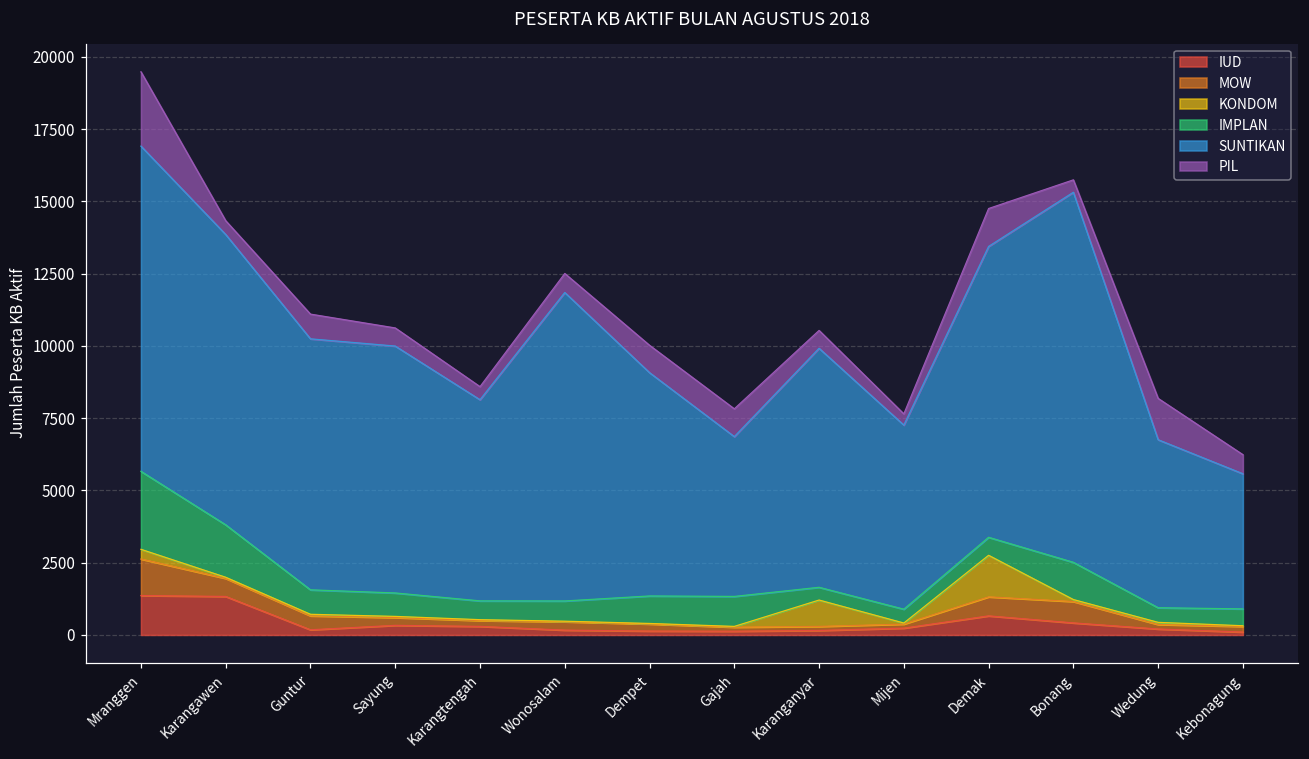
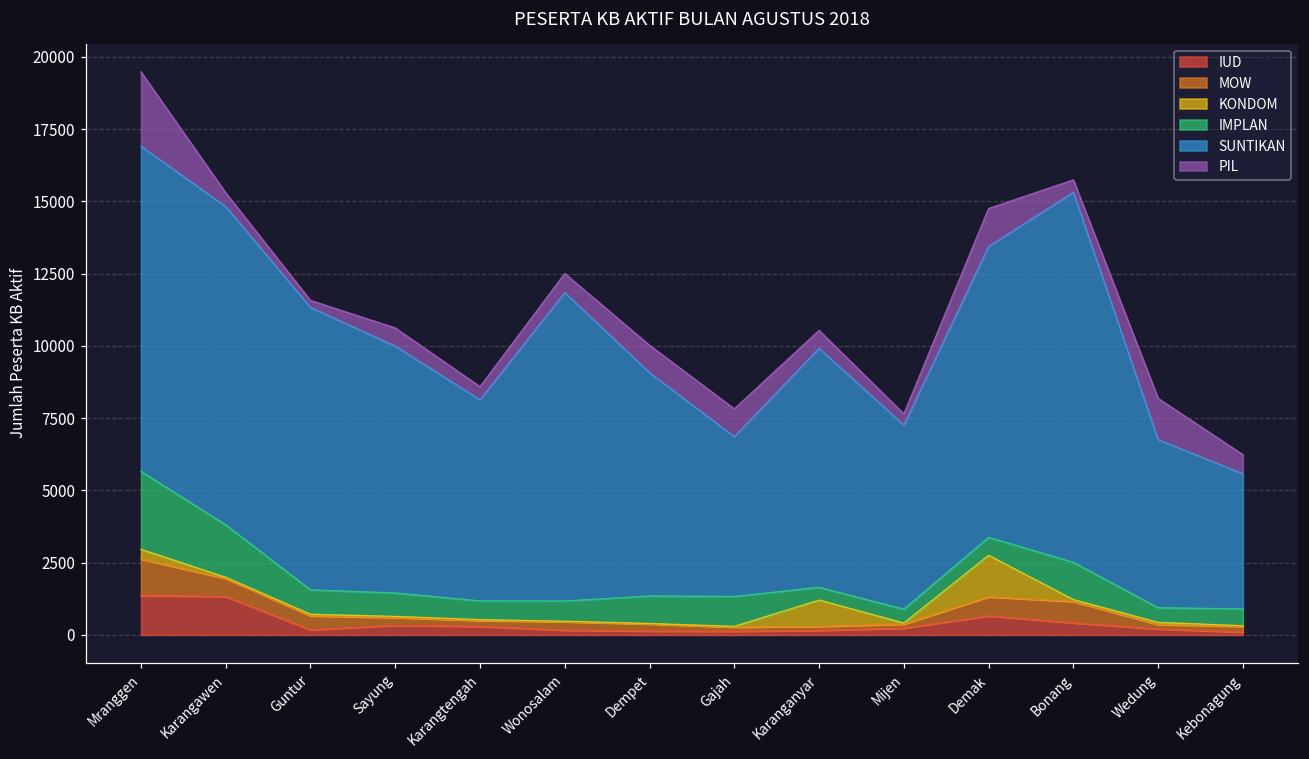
SUNTIKAN, Karangawen: 10000 -> 11000
SUNTIKAN, Guntur: 8700 -> 9800
PIL, Guntur: 900 -> 200
